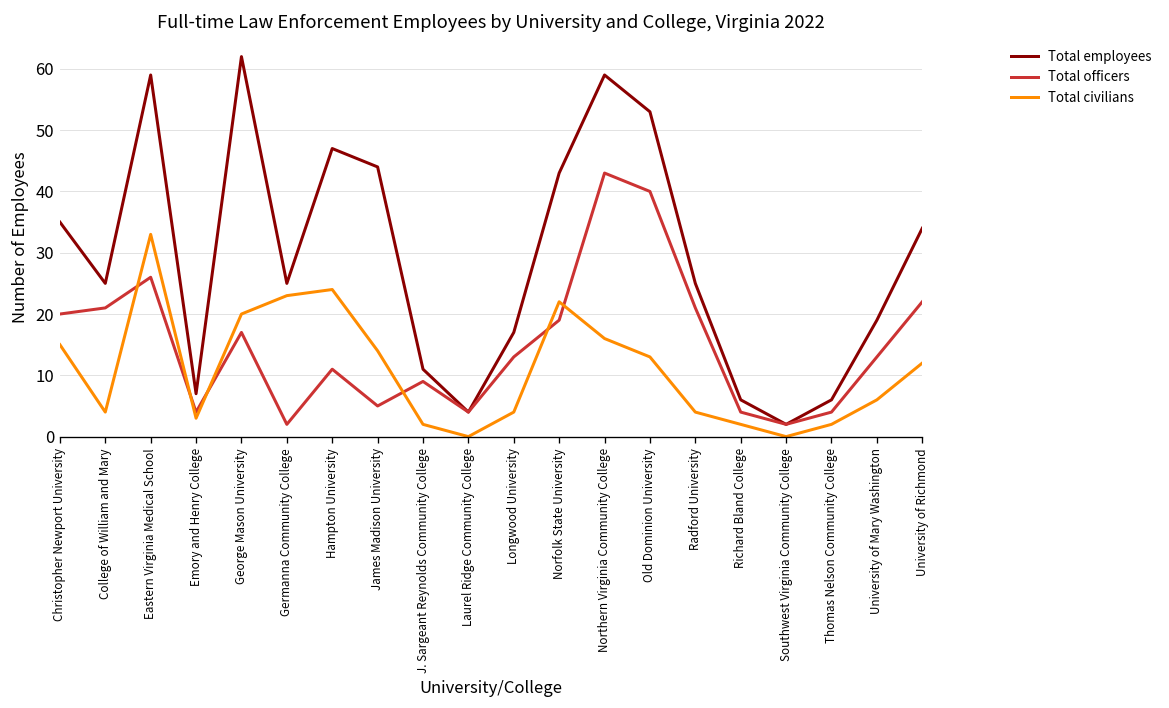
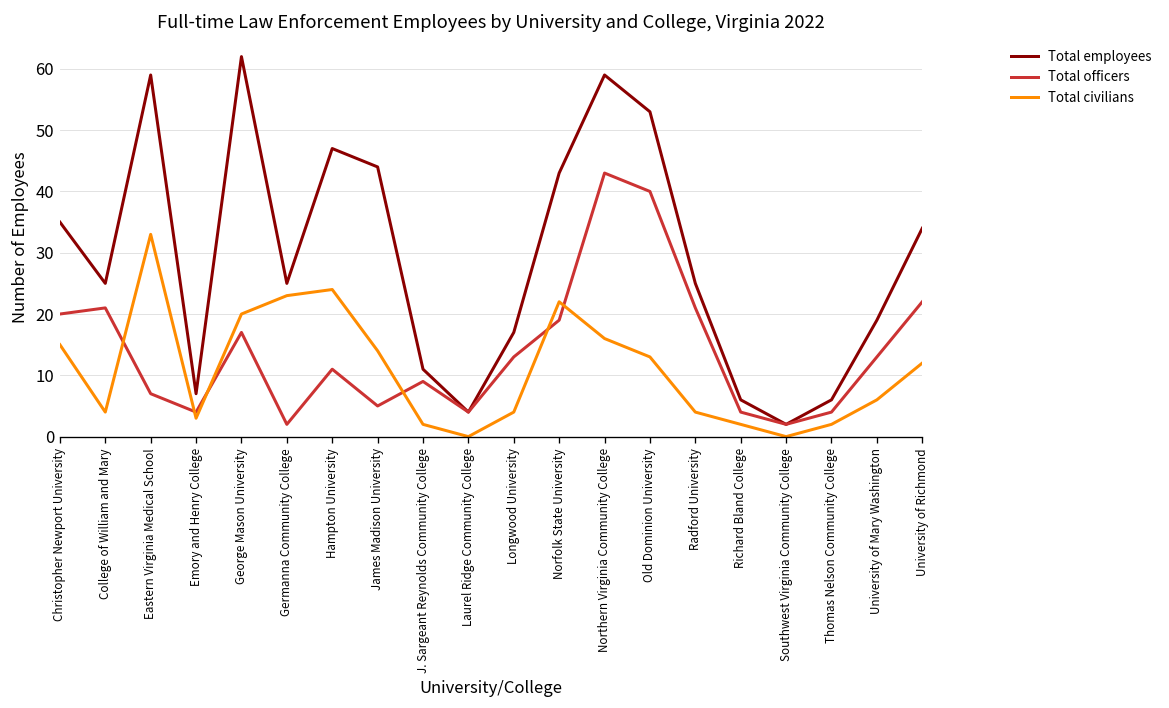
Total officers, Eastern Virginia Medical School: 26 -> 7
